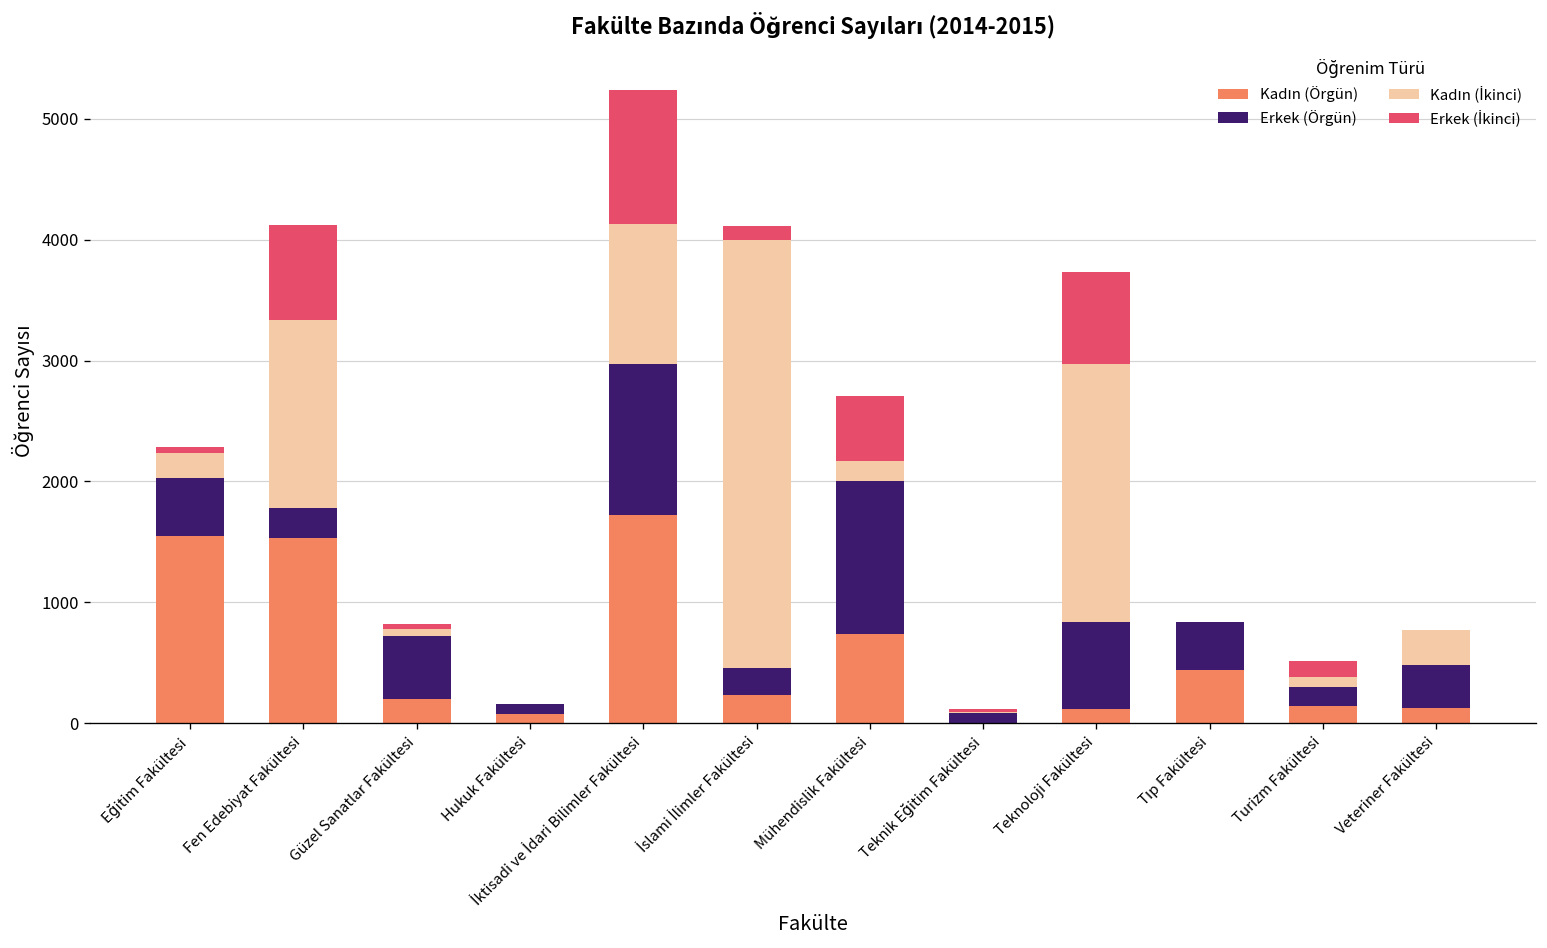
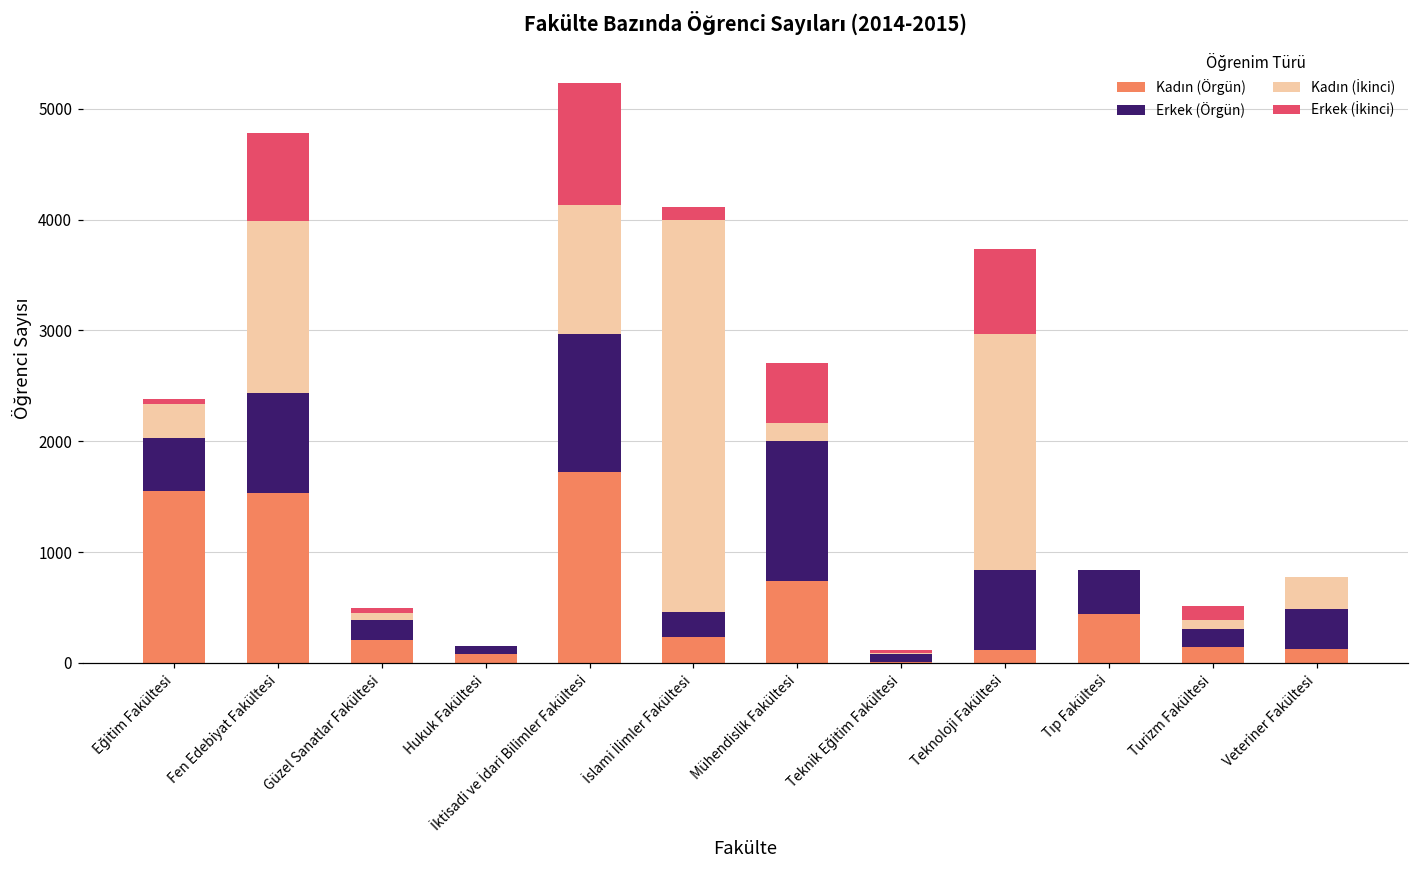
Kadın (İkinci), Eğitim Fakültesi: 200 -> 310
Erkek (Örgün), Fen Edebiyat Fakültesi: 250 -> 900
Erkek (Örgün), Güzel Sanatlar Fakültesi: 520 -> 190
